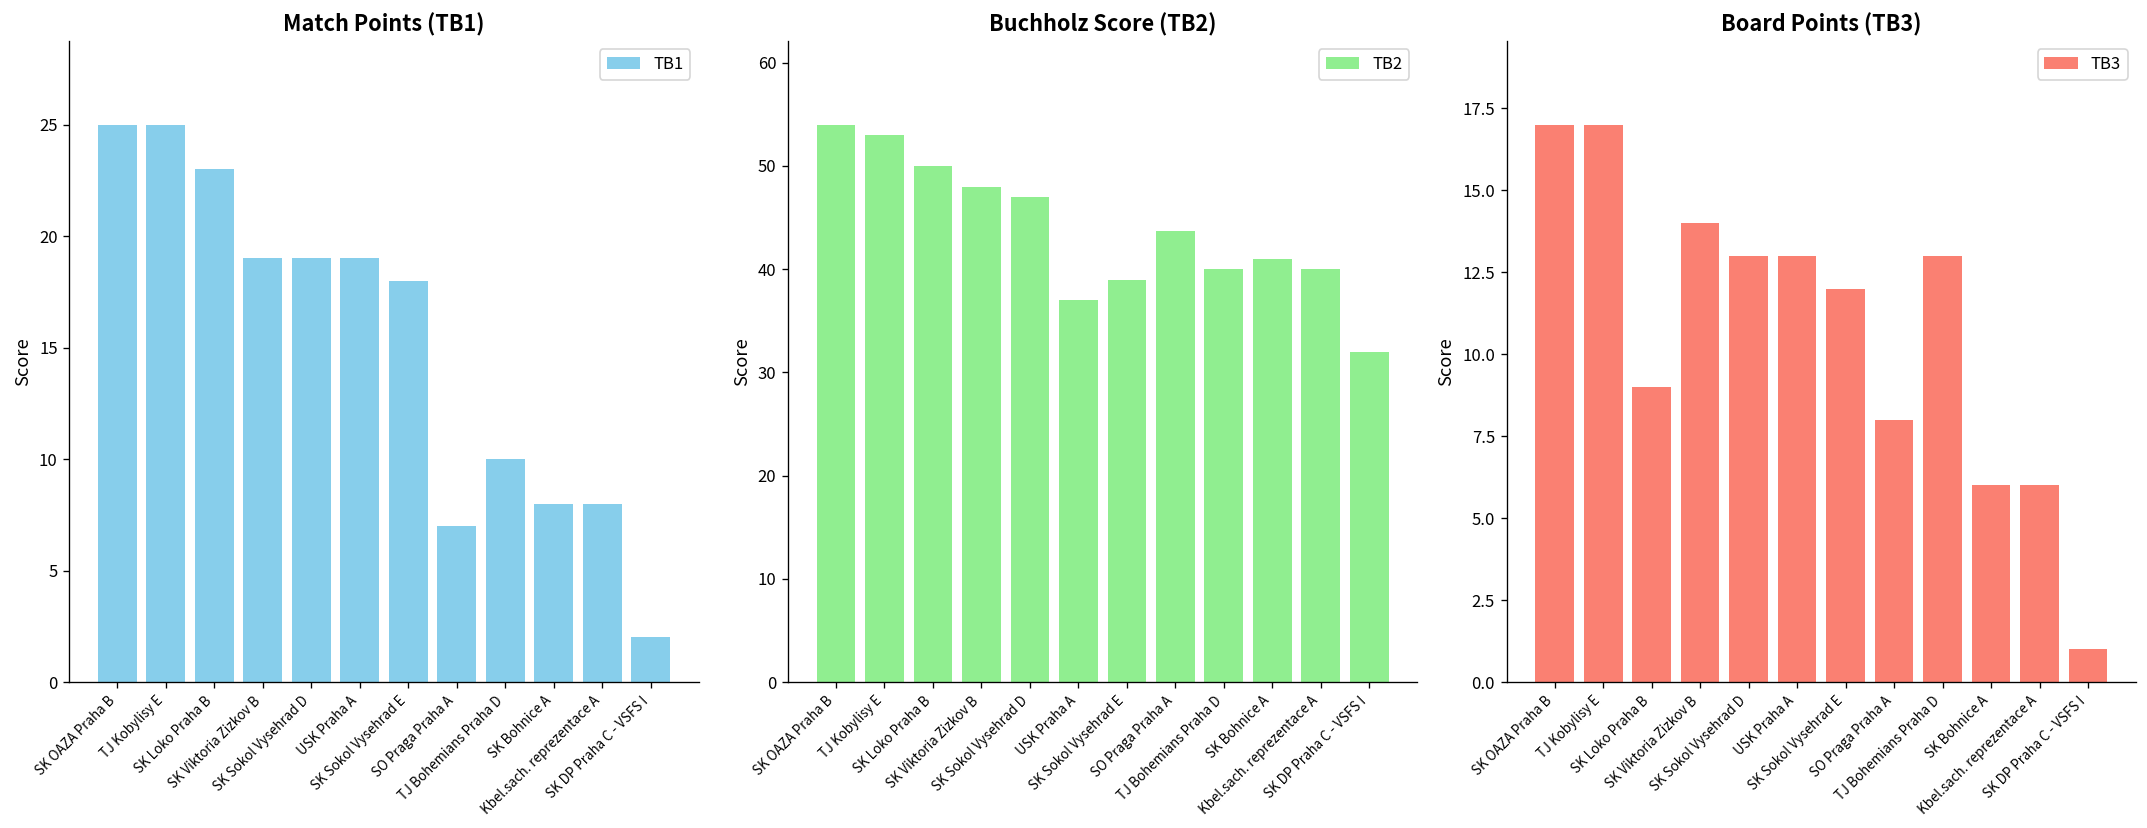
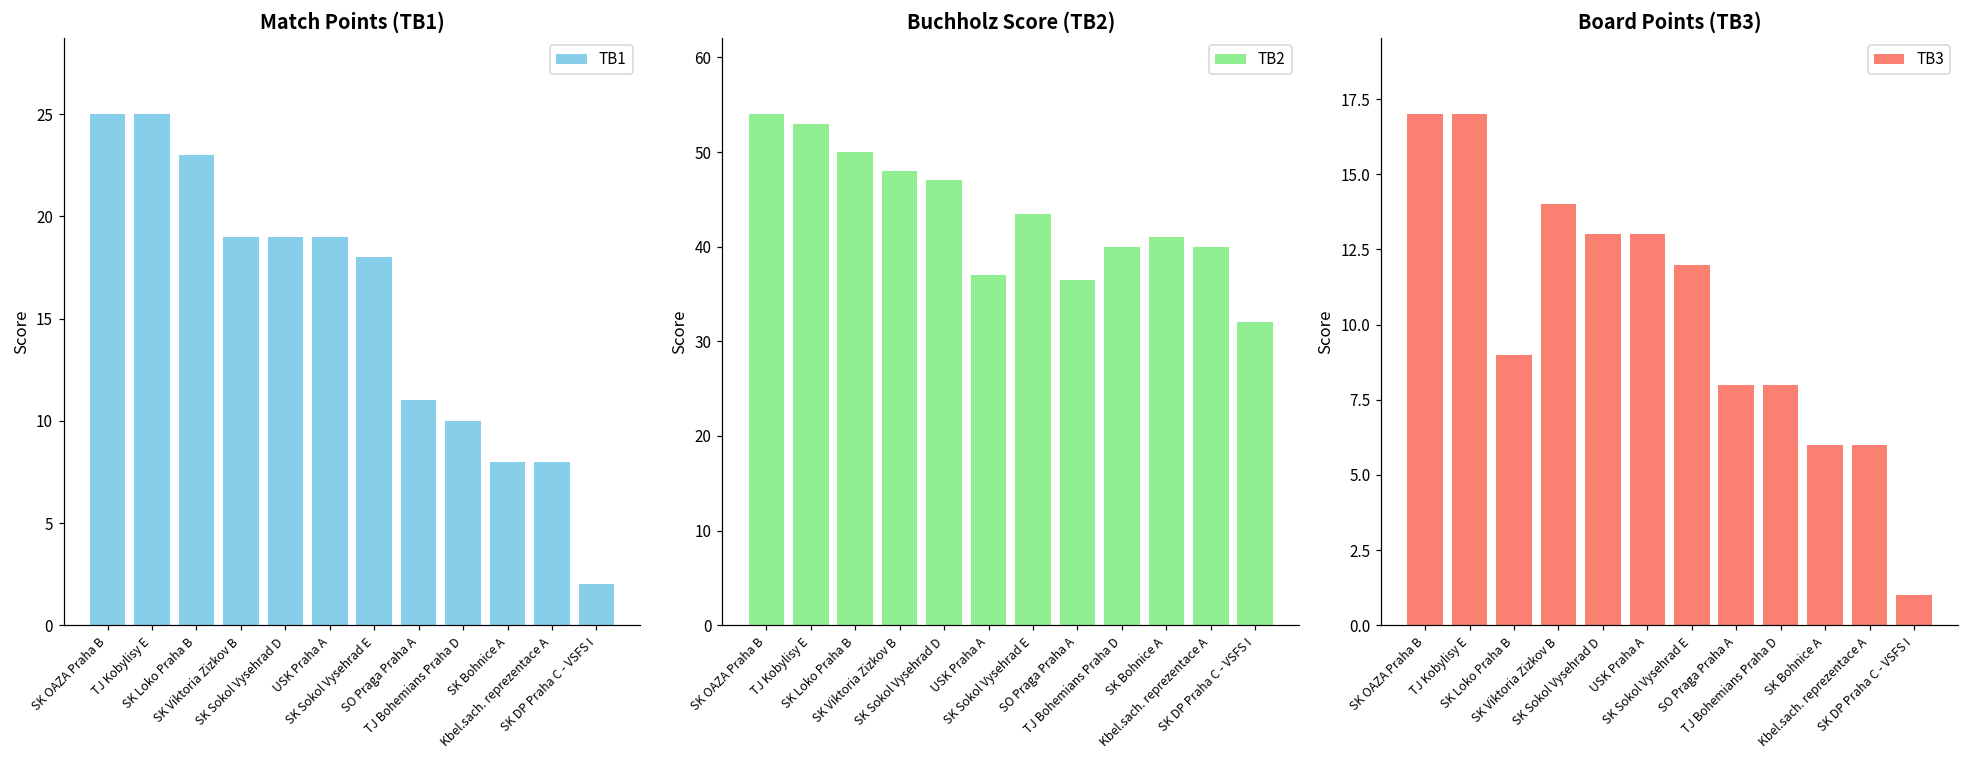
Match Points (TB1), SO Praga Praha A: 7 -> 11
Buchholz Score (TB2), SK Sokol Vysehrad E: 39 -> 44
Buchholz Score (TB2), SO Praga Praha A: 44 -> 37
Board Points (TB3), TJ Bohemians Praha D: 13 -> 8
